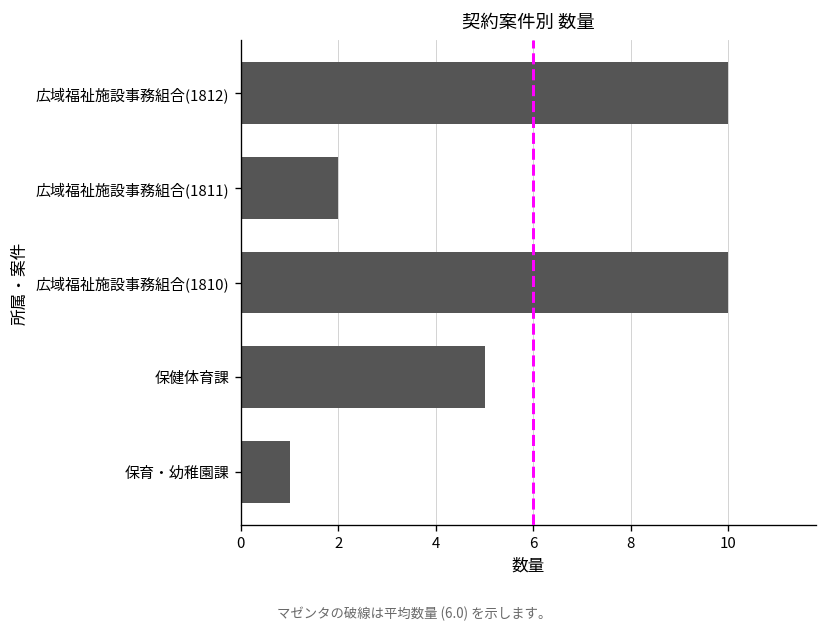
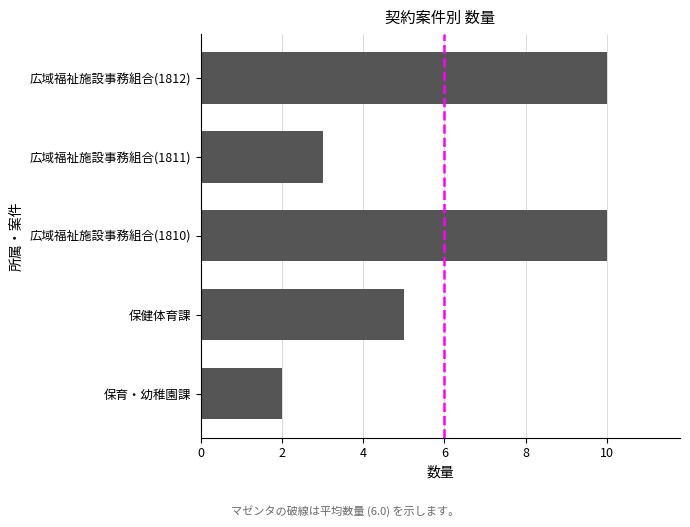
広域福祉施設事務組合(1811): 2 -> 3
保育・幼稚園課: 1 -> 2
